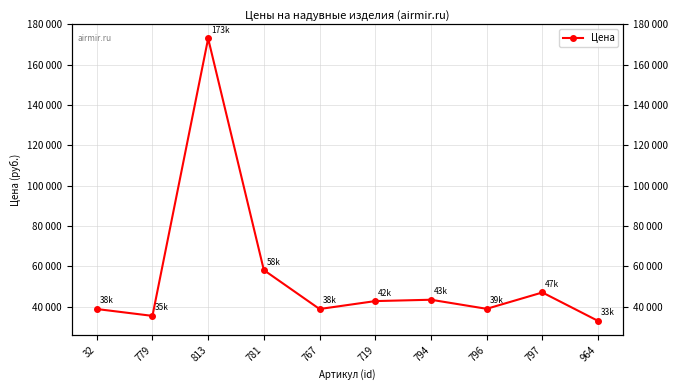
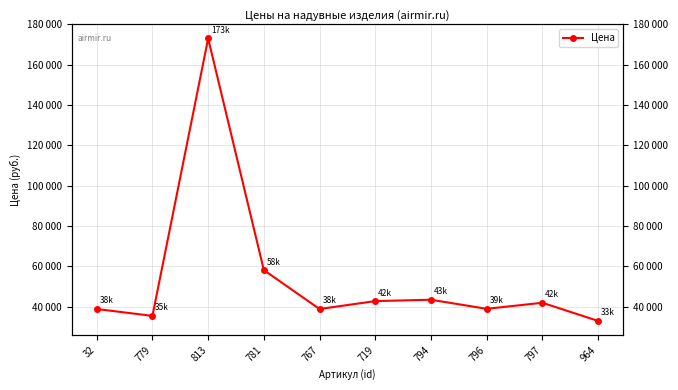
797: 47k -> 42k
